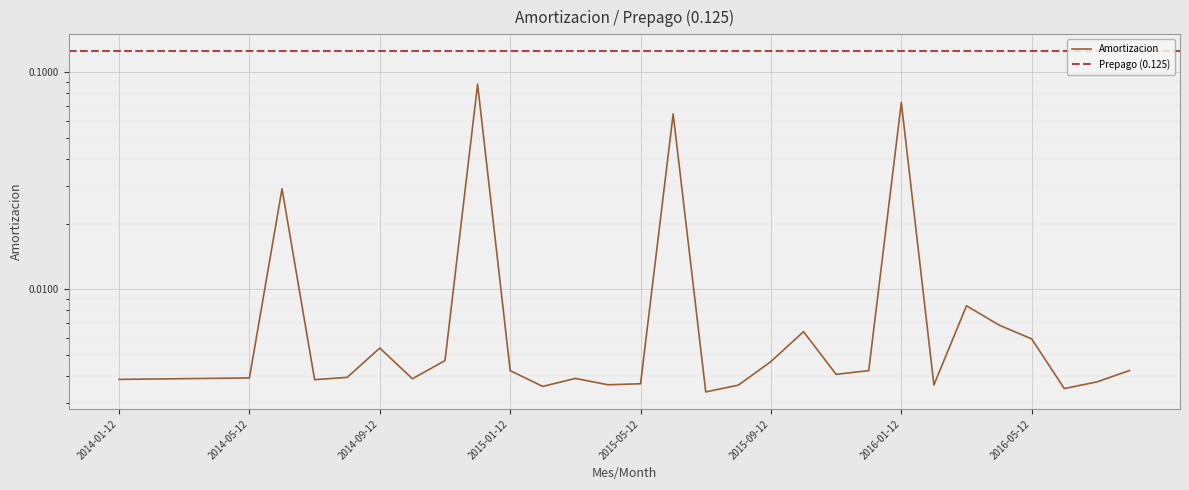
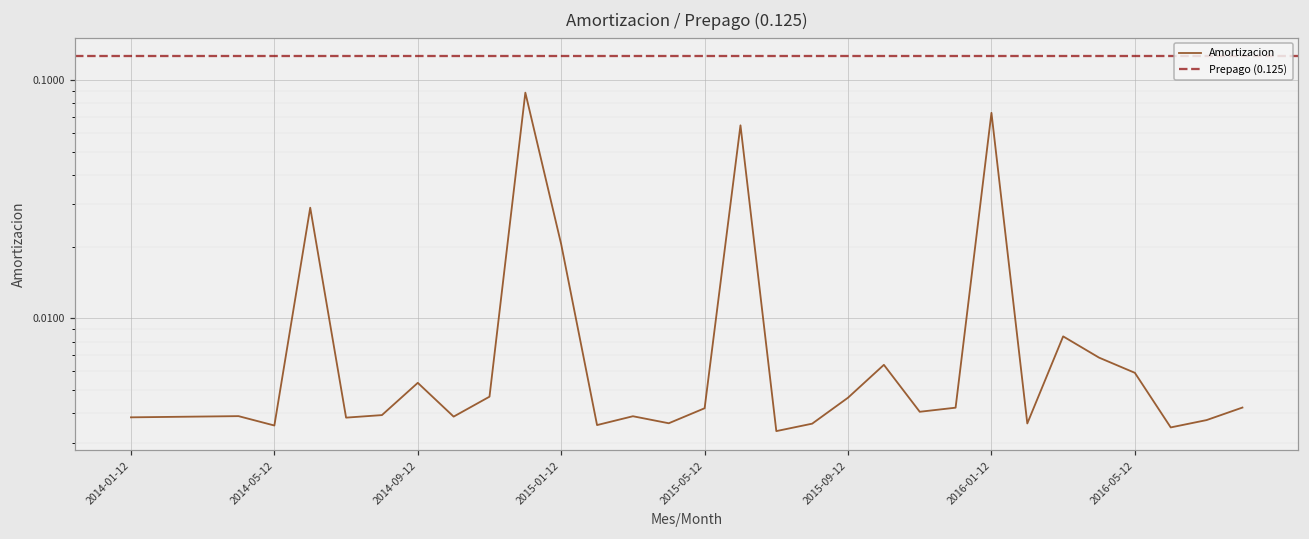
2014-05-12: 0.0039 -> 0.0036
2015-01-12: 0.0042 -> 0.020
2015-05-12: 0.0037 -> 0.0042
